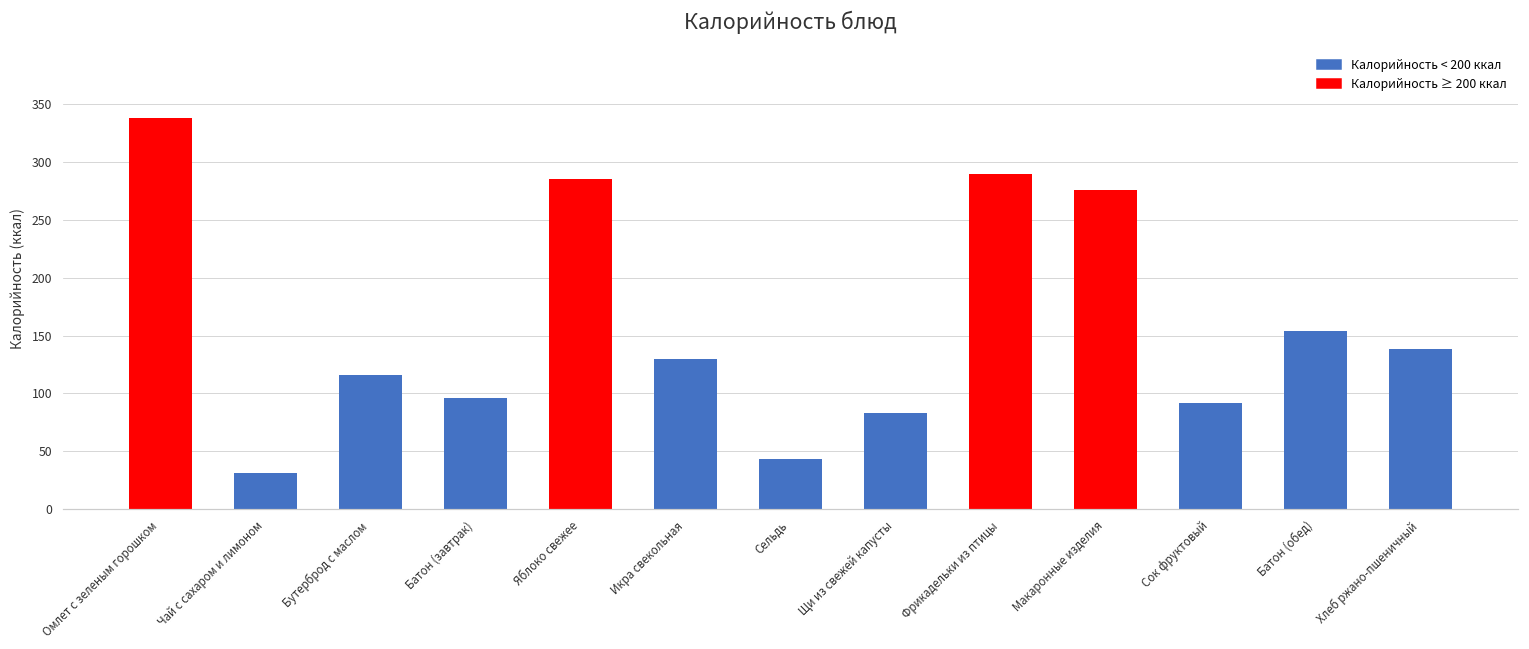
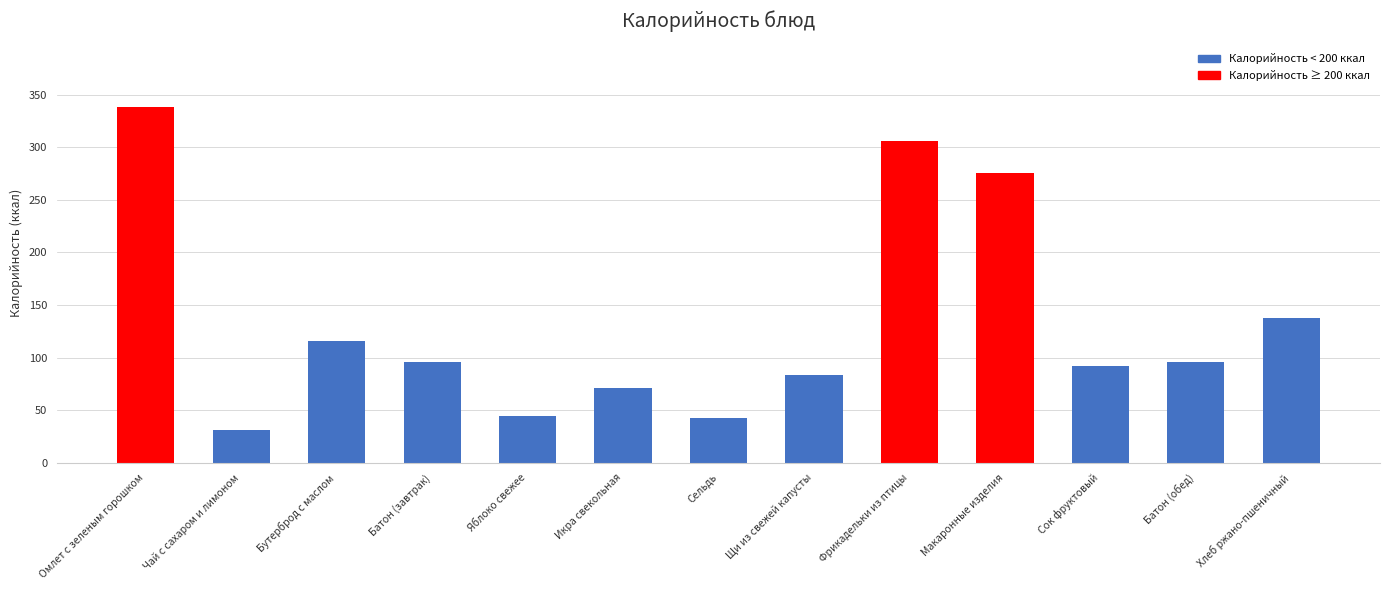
Яблоко свежее: 285 -> 44
Икра свекольная: 130 -> 71
Фрикадельки из птицы: 290 -> 306
Батон (обед): 154 -> 96
